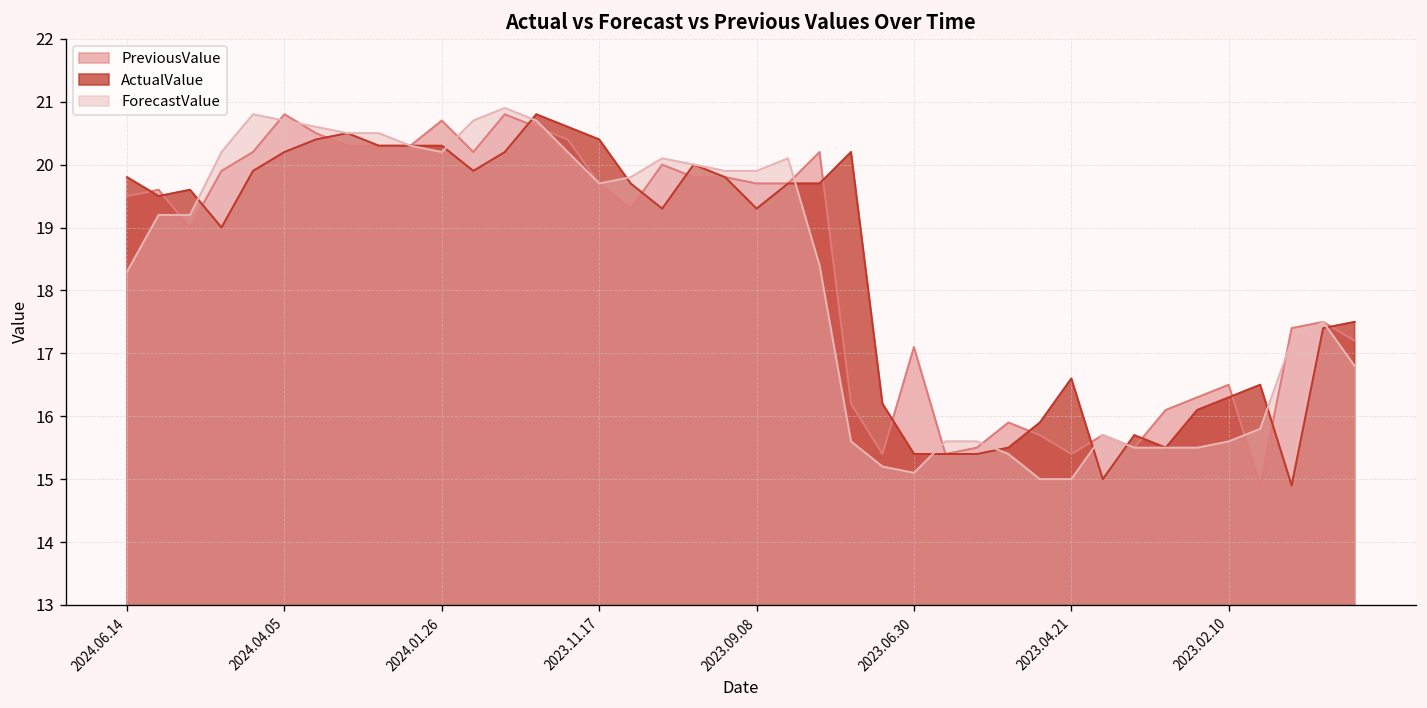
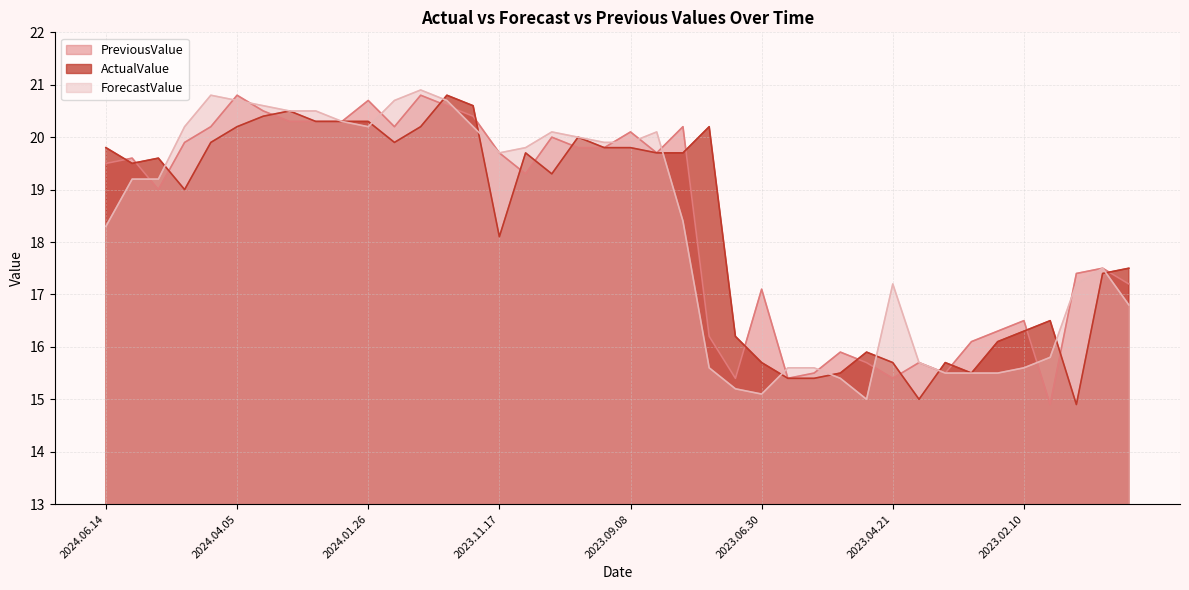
ActualValue, 2023.11.17: 20.4 -> 18.1
PreviousValue, 2023.09.08: 19.7 -> 20.1
ActualValue, 2023.09.08: 19.3 -> 19.8
ActualValue, 2023.06.30: 15.4 -> 15.7
ActualValue, 2023.04.21: 16.6 -> 15.7
ForecastValue, 2023.04.21: 15.0 -> 17.2
